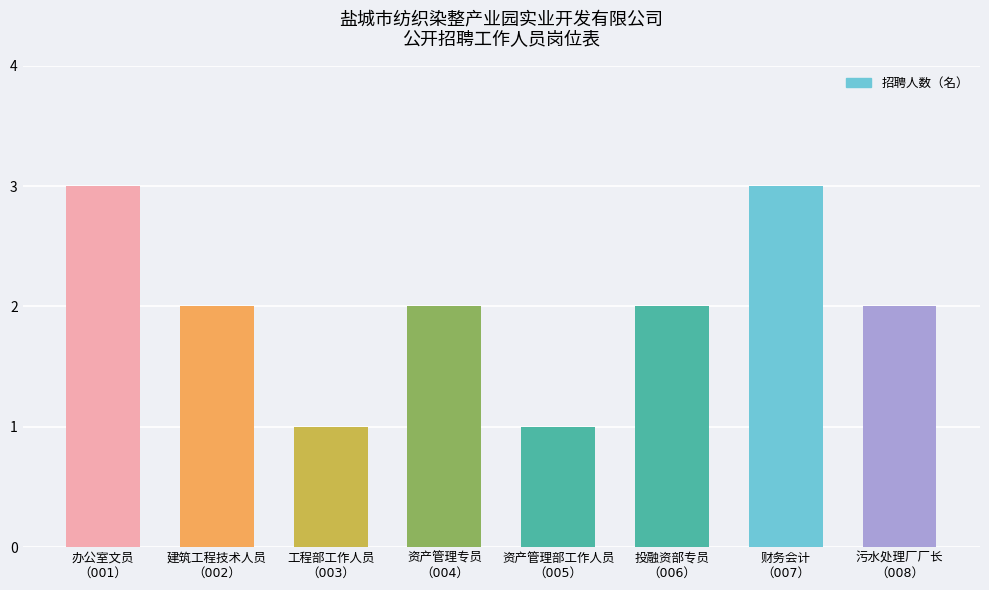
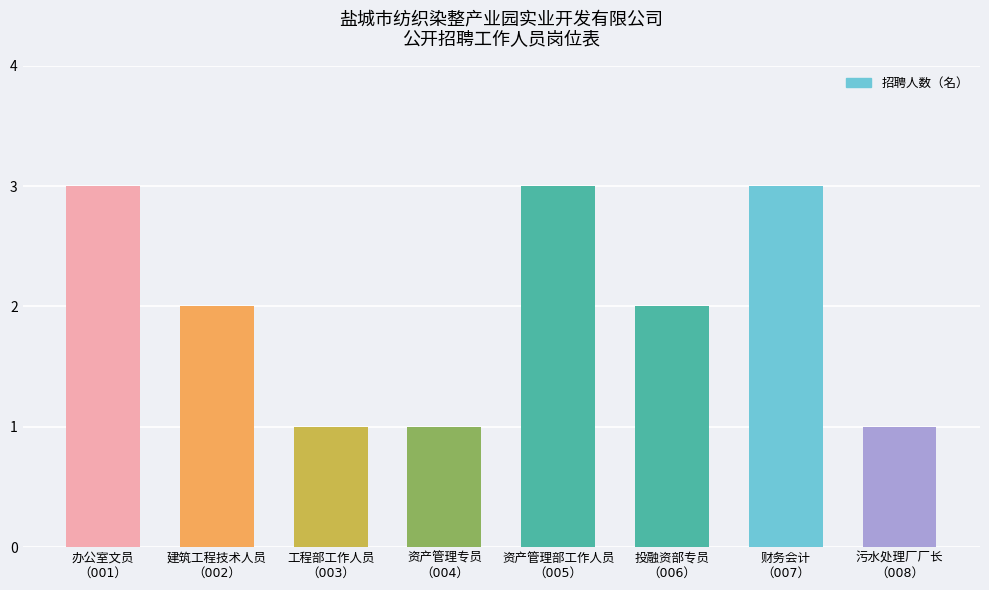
资产管理专员 （004）: 2 -> 1
资产管理部工作人员 （005）: 1 -> 3
污水处理厂厂长 （008）: 2 -> 1
